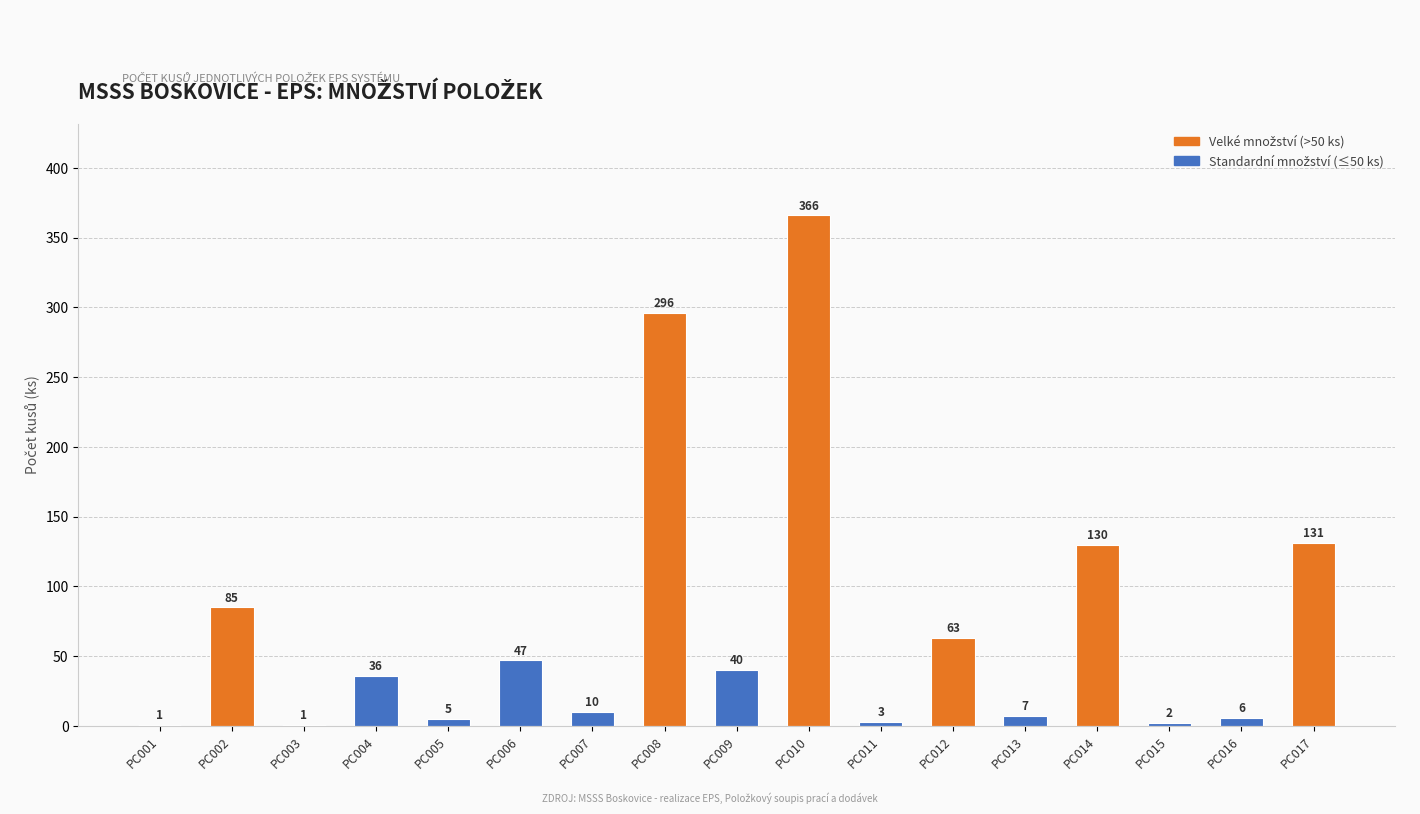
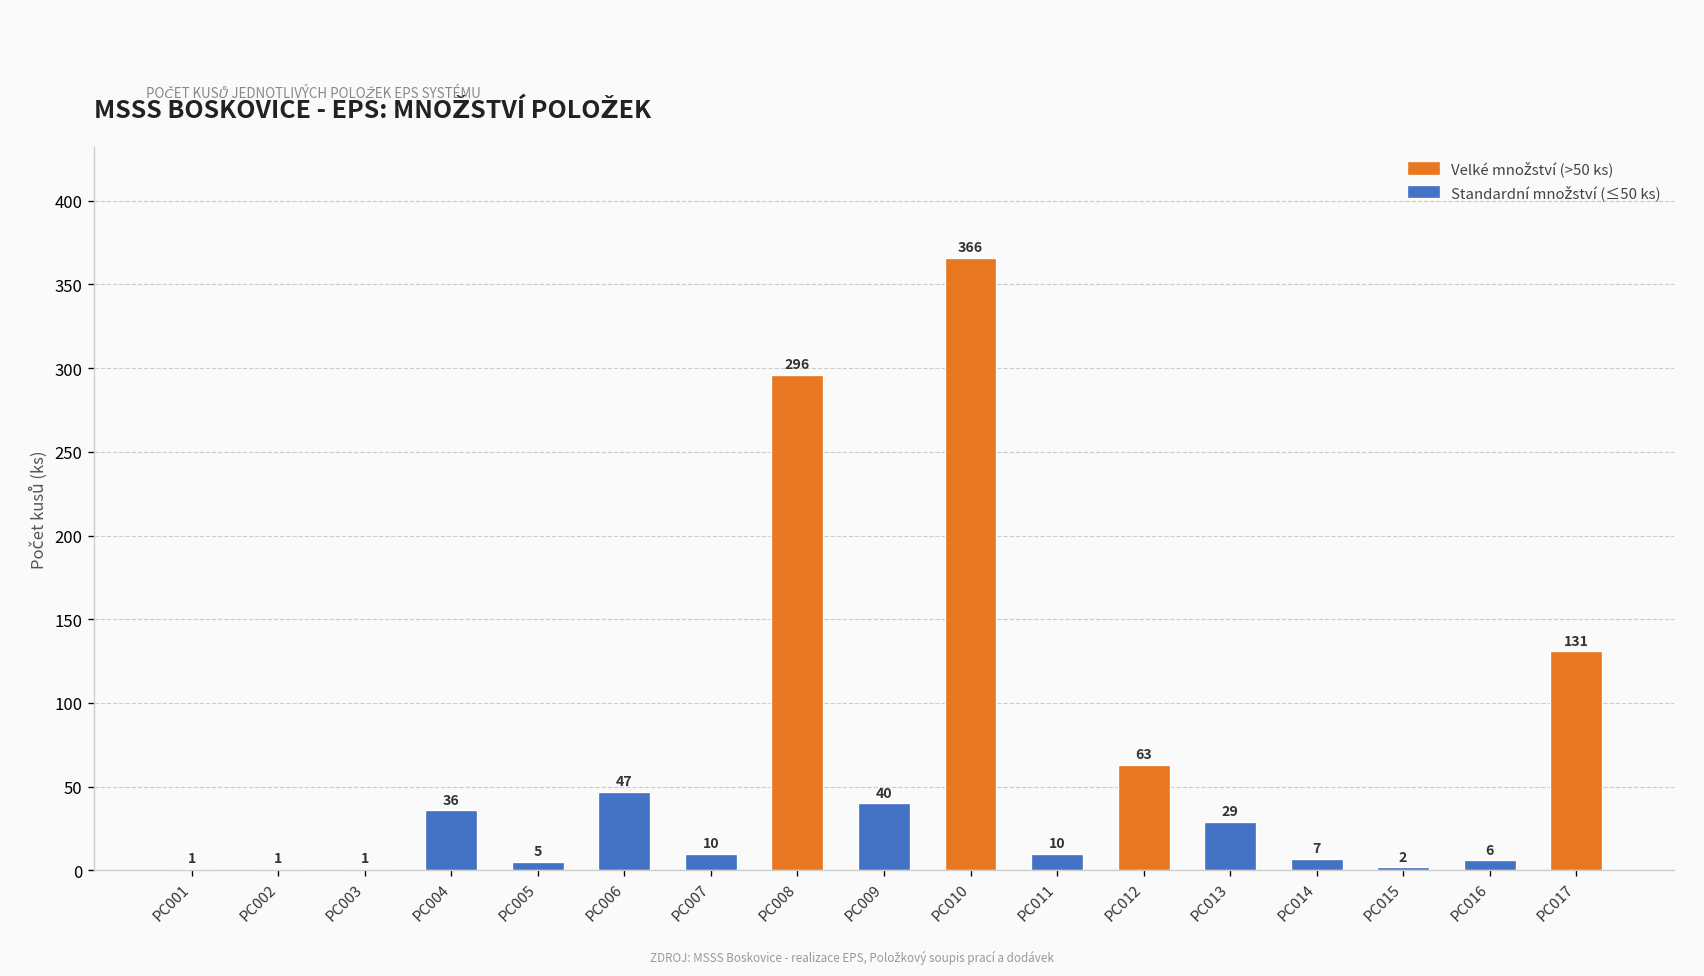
PC002: 85 -> 1
PC011: 3 -> 10
PC013: 7 -> 29
PC014: 130 -> 7
